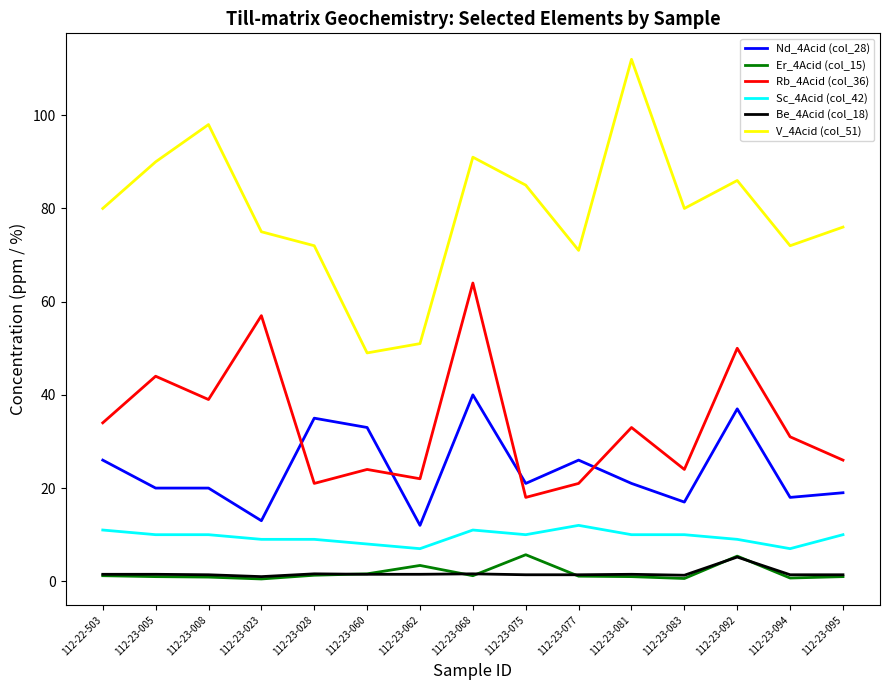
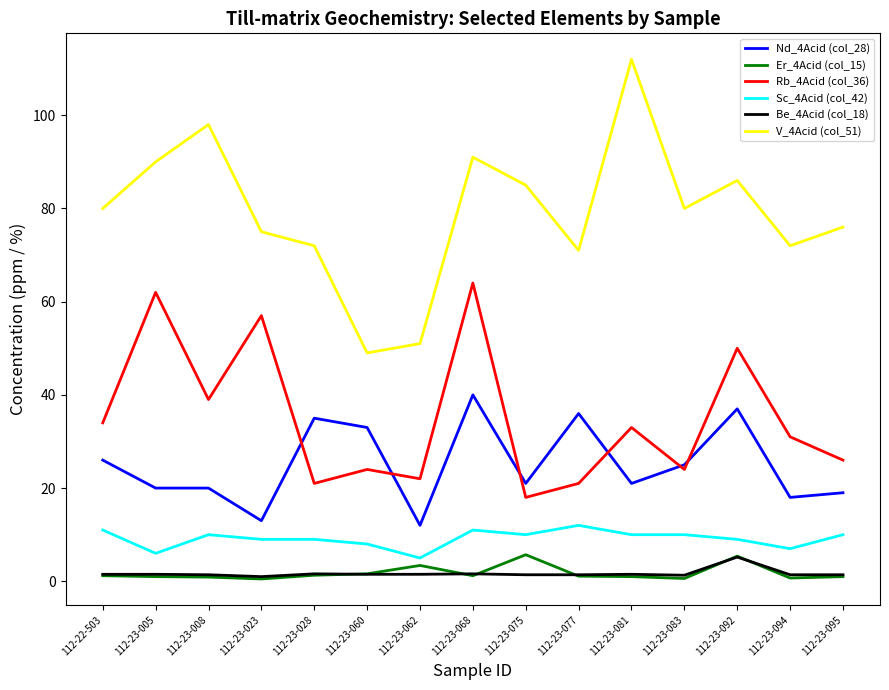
Rb_4Acid (col_36), 112-23-005: 44 -> 62
Sc_4Acid (col_42), 112-23-005: 10 -> 6
Sc_4Acid (col_42), 112-23-062: 7 -> 5
Nd_4Acid (col_28), 112-23-077: 26 -> 36
Nd_4Acid (col_28), 112-23-083: 17 -> 25
